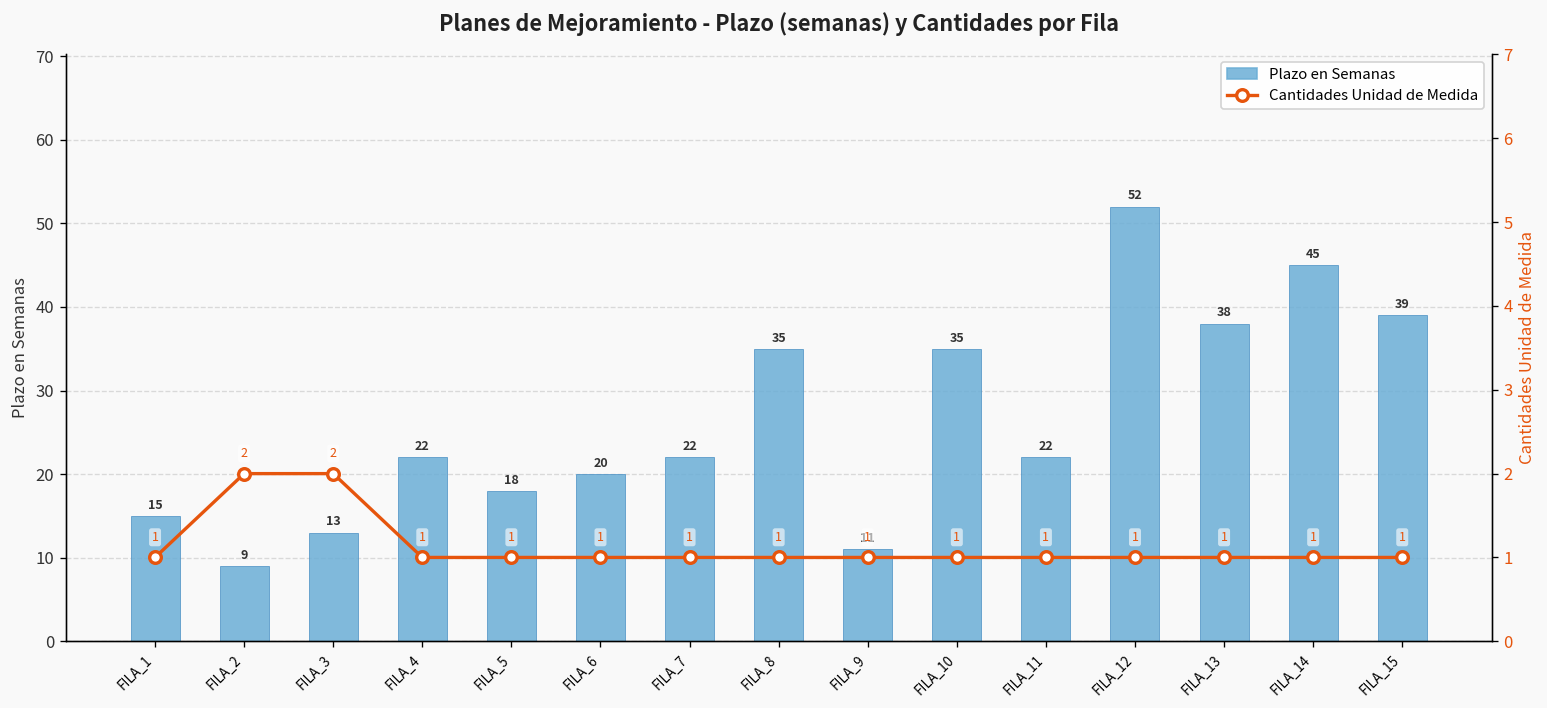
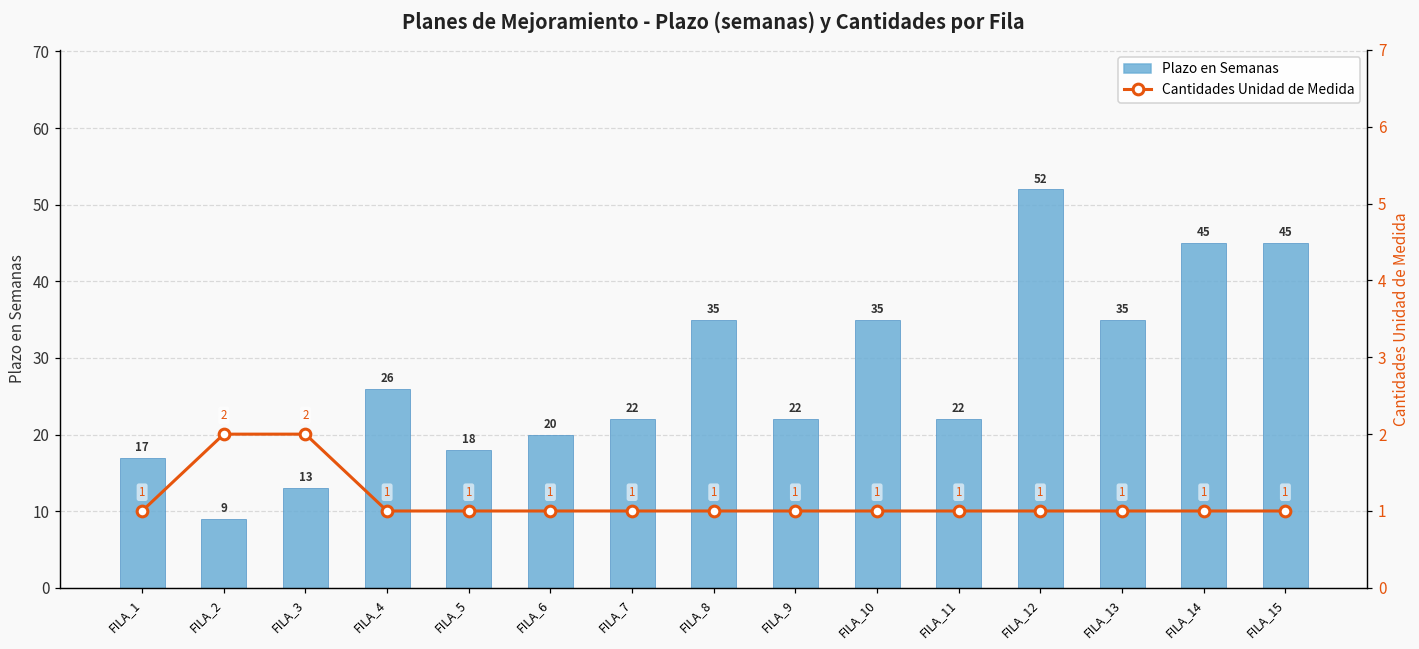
Plazo en Semanas, FILA_1: 15 -> 17
Plazo en Semanas, FILA_4: 22 -> 26
Plazo en Semanas, FILA_9: 11 -> 22
Plazo en Semanas, FILA_13: 38 -> 35
Plazo en Semanas, FILA_15: 39 -> 45
